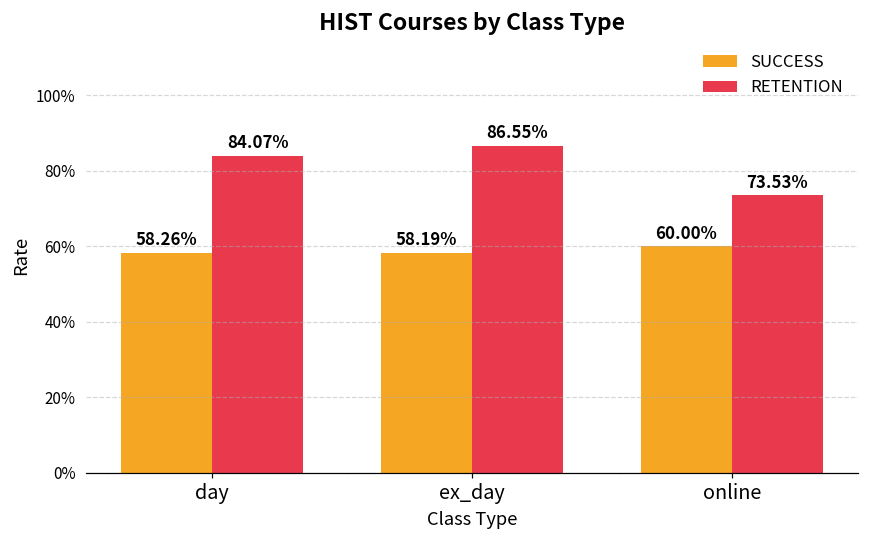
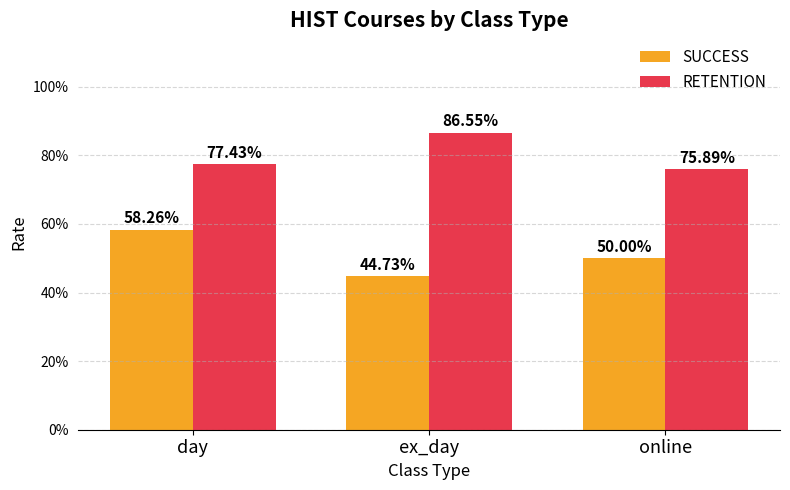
RETENTION, day: 84.07% -> 77.43%
SUCCESS, ex_day: 58.19% -> 44.73%
SUCCESS, online: 60.00% -> 50.00%
RETENTION, online: 73.53% -> 75.89%
